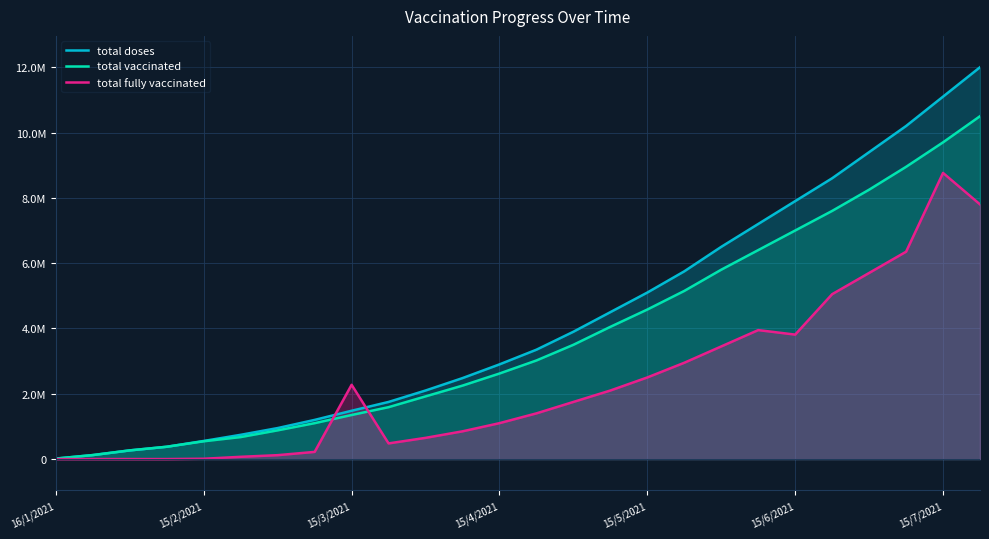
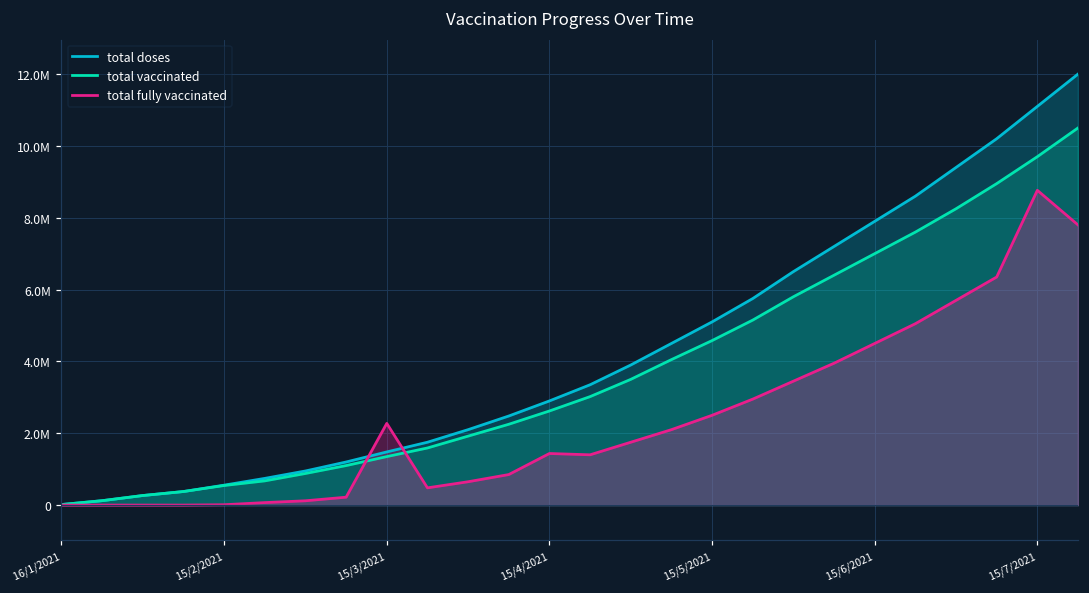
total fully vaccinated, 15/4/2021: 1100000 -> 1400000
total fully vaccinated, 15/6/2021: 3800000 -> 4500000
